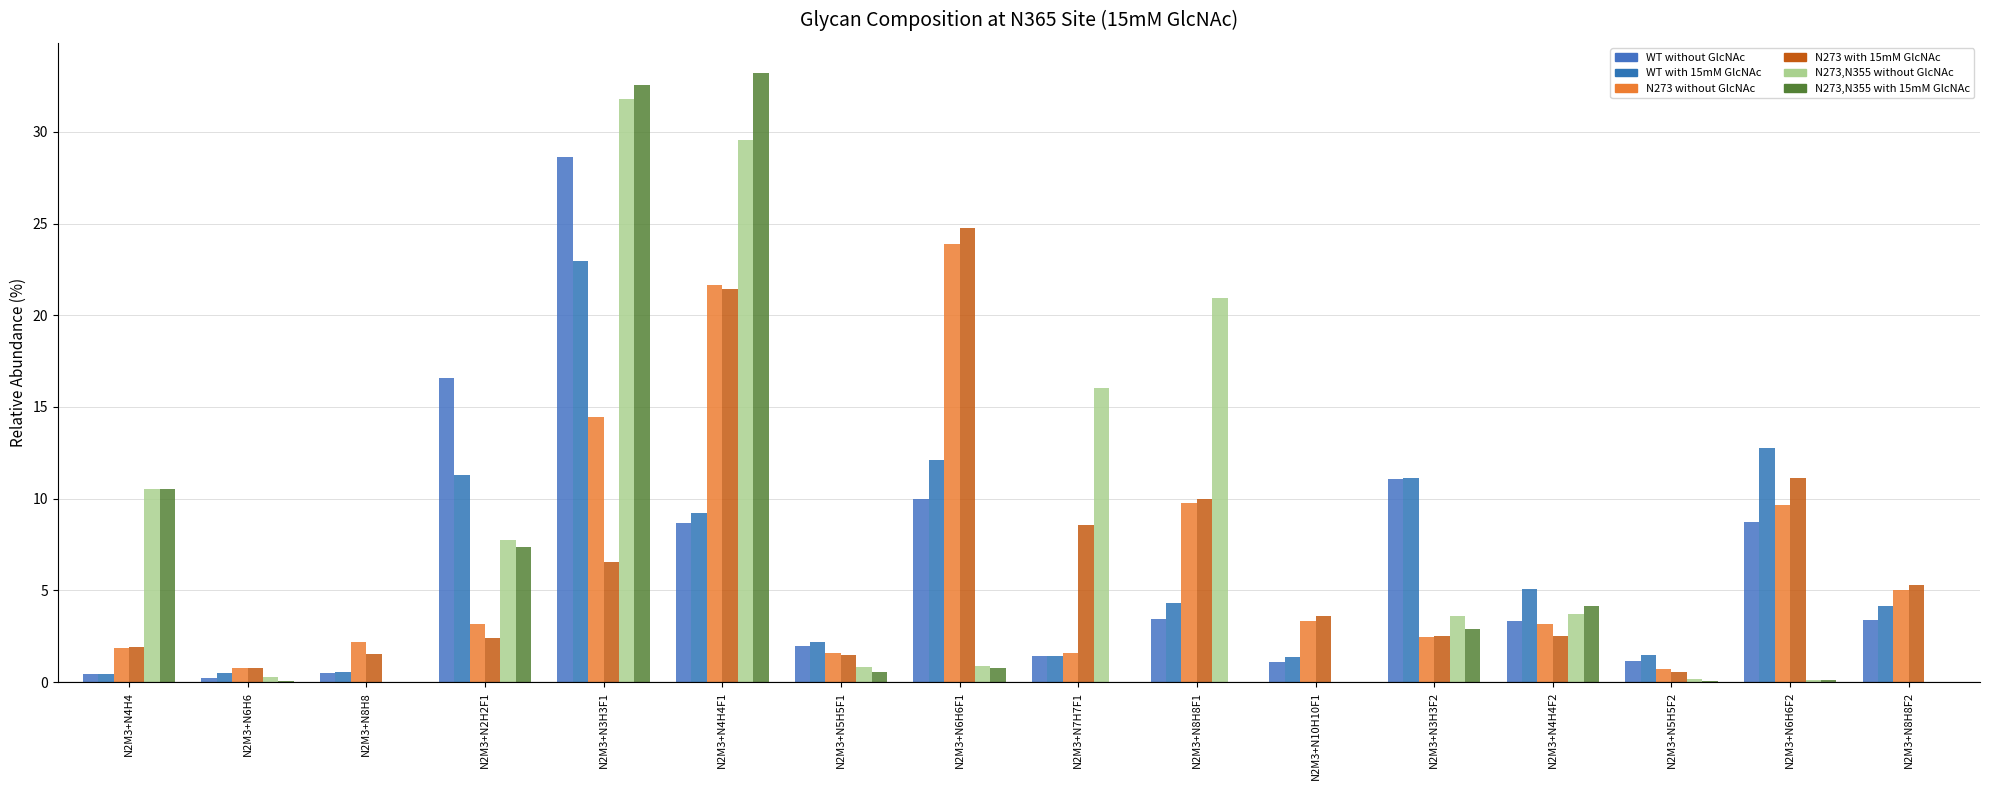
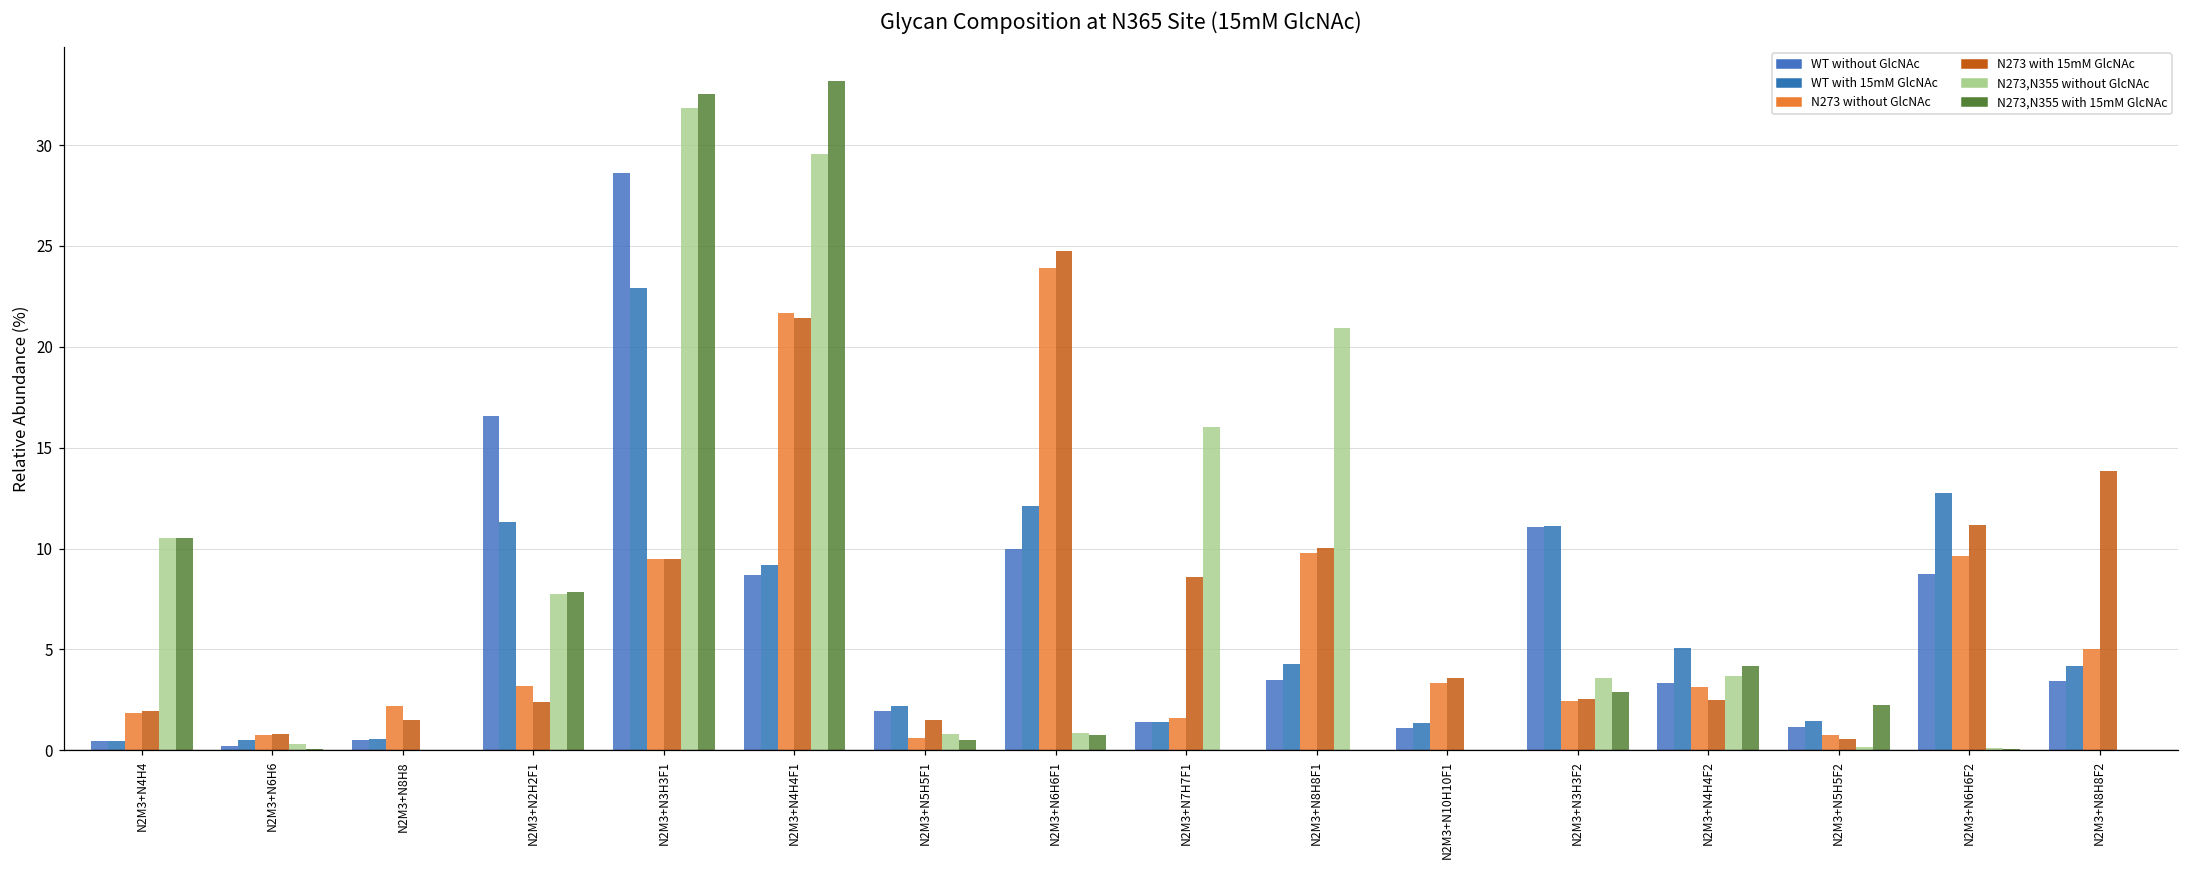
N273,N355 with 15mM GlcNAc, N2M3+N2H2F1: 7.4 -> 7.8
N273 without GlcNAc, N2M3+N3H3F1: 14.4 -> 9.5
N273 with 15mM GlcNAc, N2M3+N3H3F1: 6.5 -> 9.5
N273 without GlcNAc, N2M3+N5H5F1: 1.6 -> 0.6
N273,N355 with 15mM GlcNAc, N2M3+N5H5F2: 0.1 -> 2.3
N273 with 15mM GlcNAc, N2M3+N8H8F2: 5.3 -> 13.8
